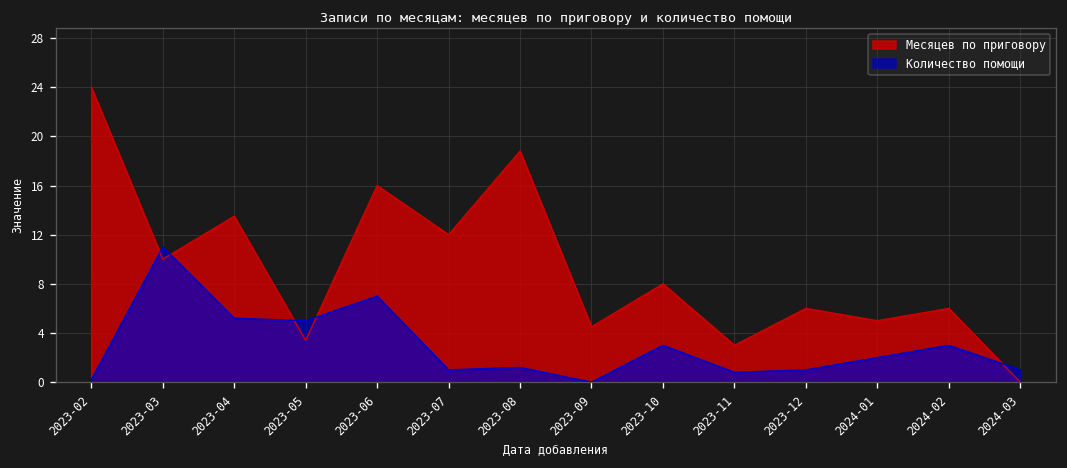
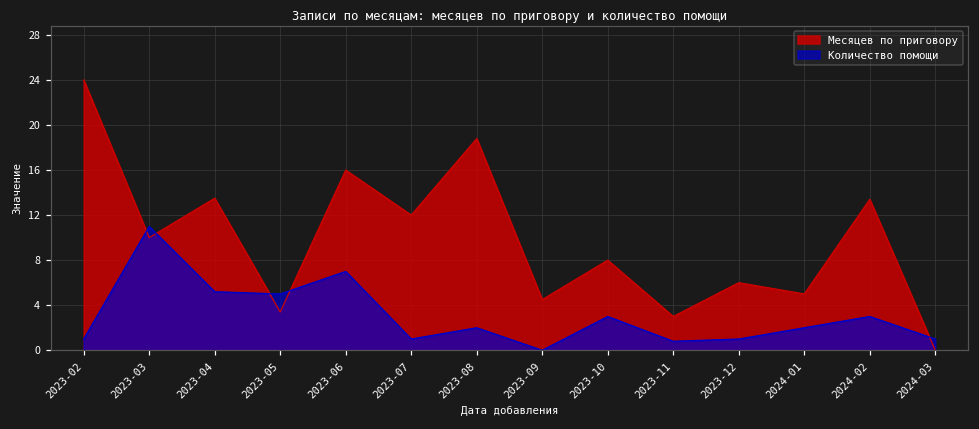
Количество помощи, 2023-02: 0.2 -> 1.0
Количество помощи, 2023-08: 1.2 -> 2.0
Месяцев по приговору, 2024-02: 6.0 -> 13.4
